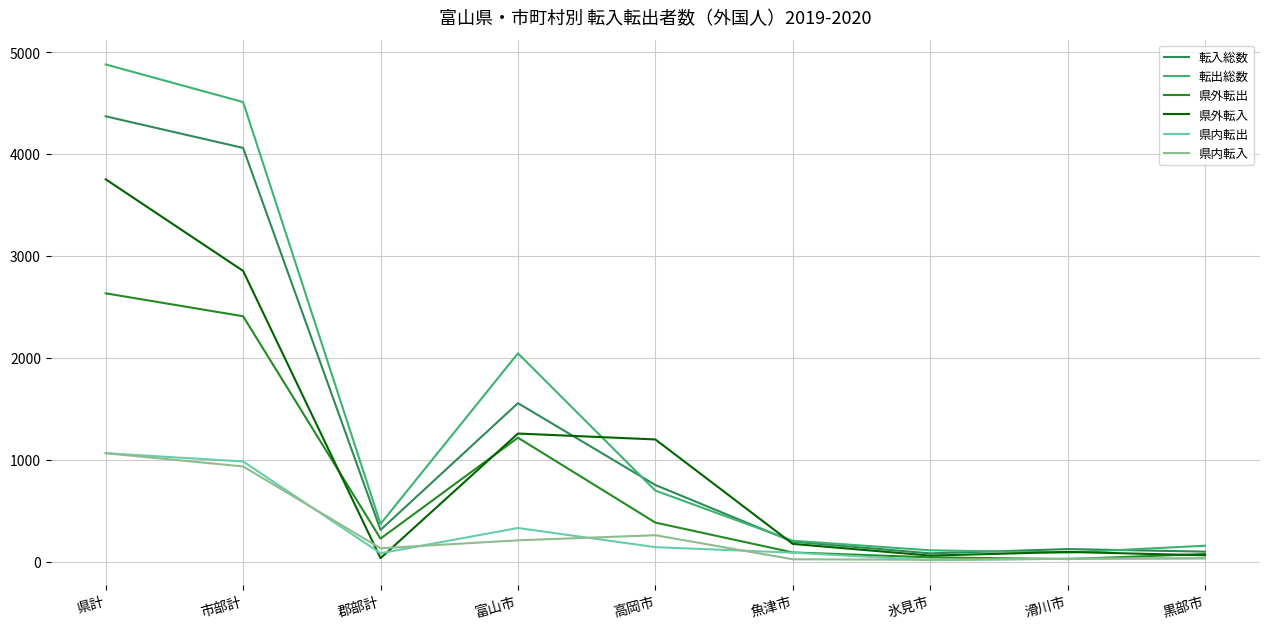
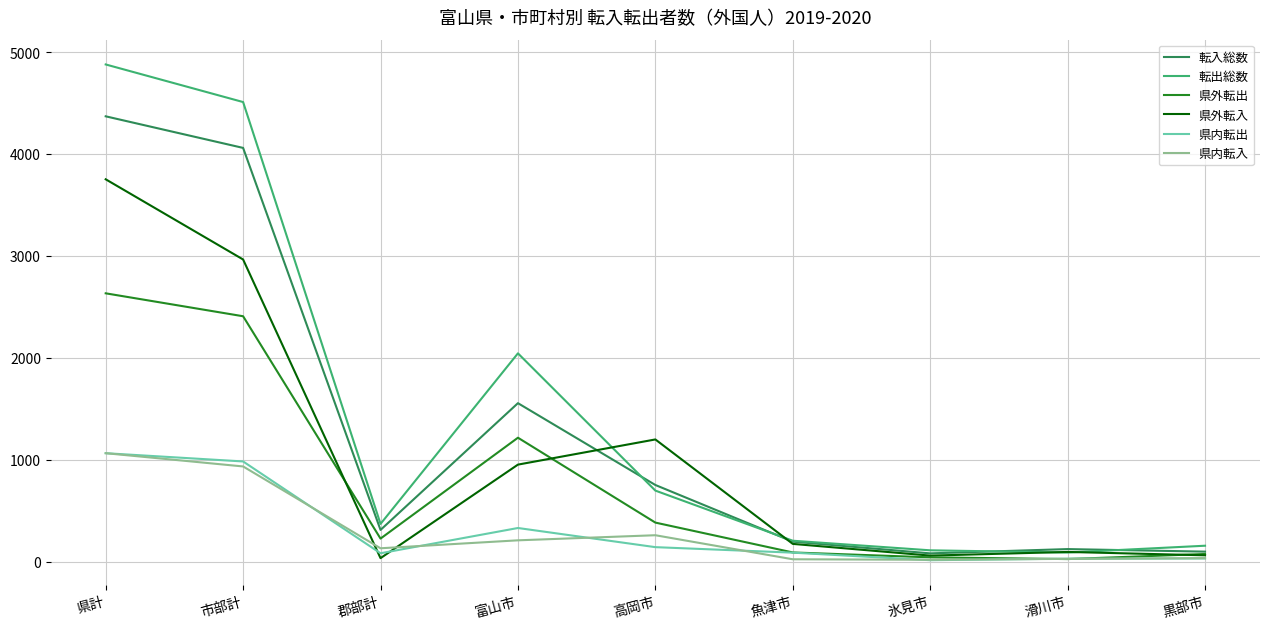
県外転入, 市部計: 2850 -> 2960
県外転入, 富山市: 1260 -> 950
